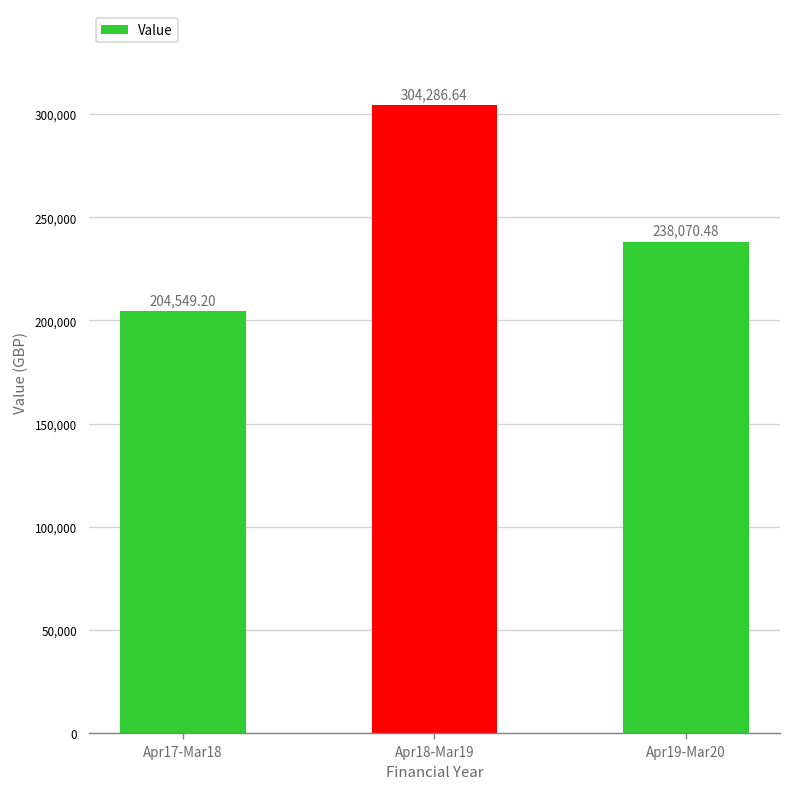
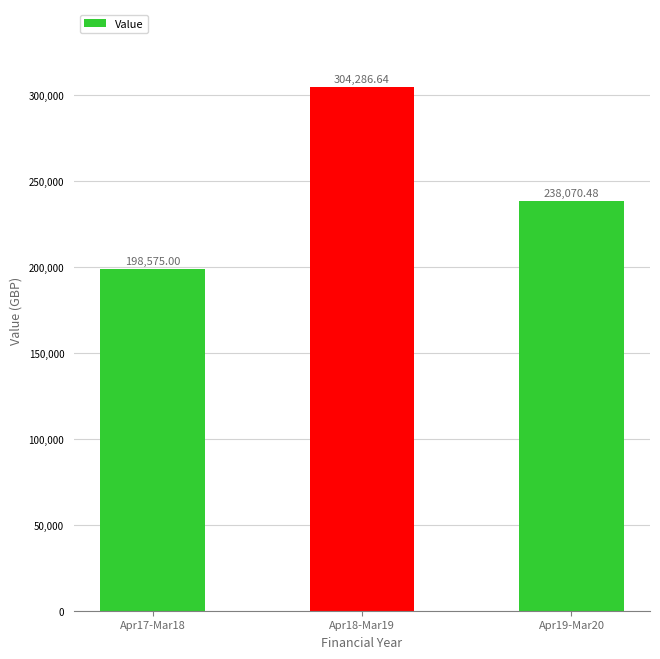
Apr17-Mar18: 204,549.20 -> 198,575.00
